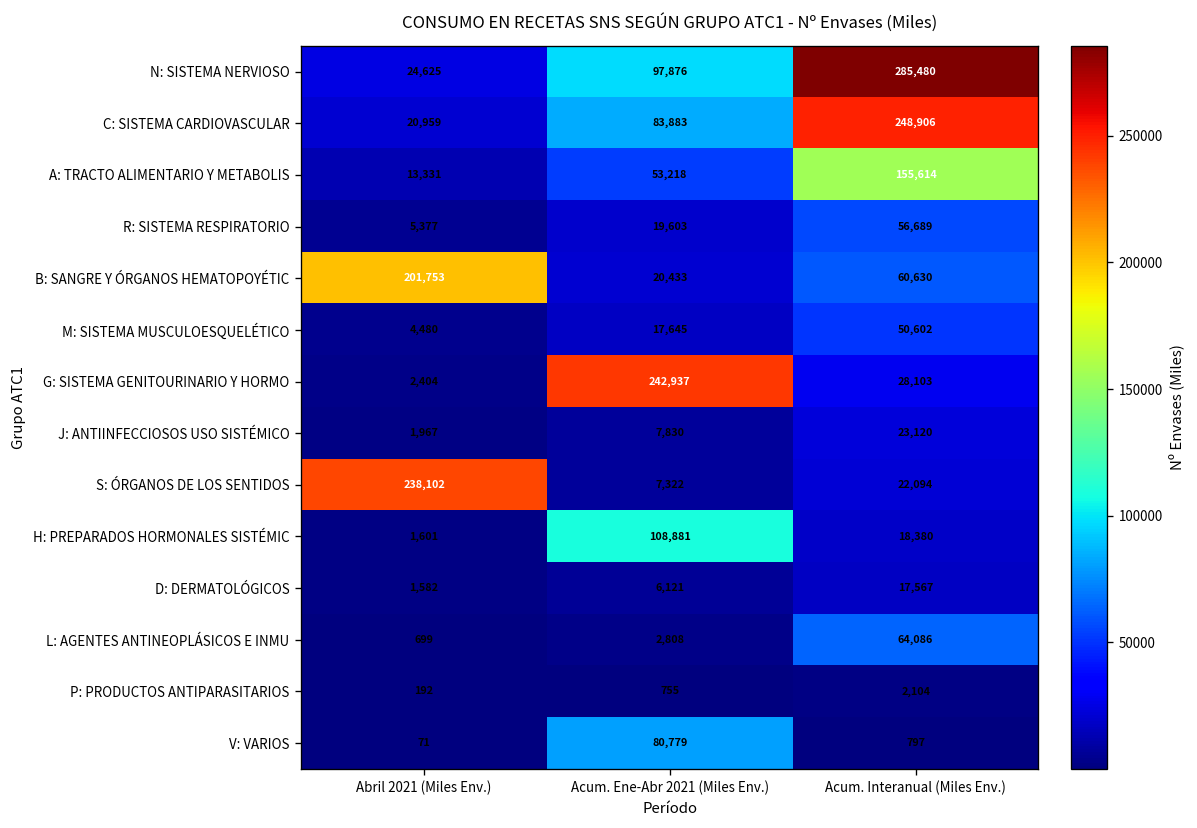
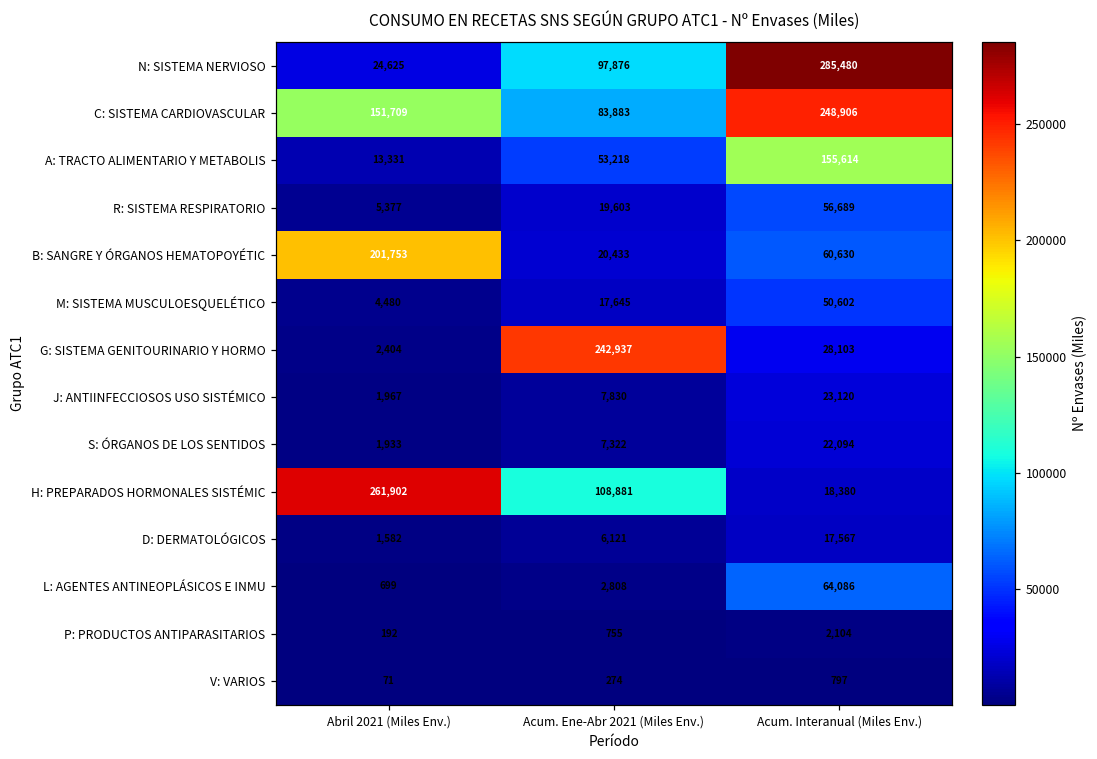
C: SISTEMA CARDIOVASCULAR, Abril 2021 (Miles Env.): 20,959 -> 151,709
S: ÓRGANOS DE LOS SENTIDOS, Abril 2021 (Miles Env.): 238,102 -> 1,933
H: PREPARADOS HORMONALES SISTÉMIC, Abril 2021 (Miles Env.): 1,601 -> 261,902
V: VARIOS, Acum. Ene-Abr 2021 (Miles Env.): 80,779 -> 274
